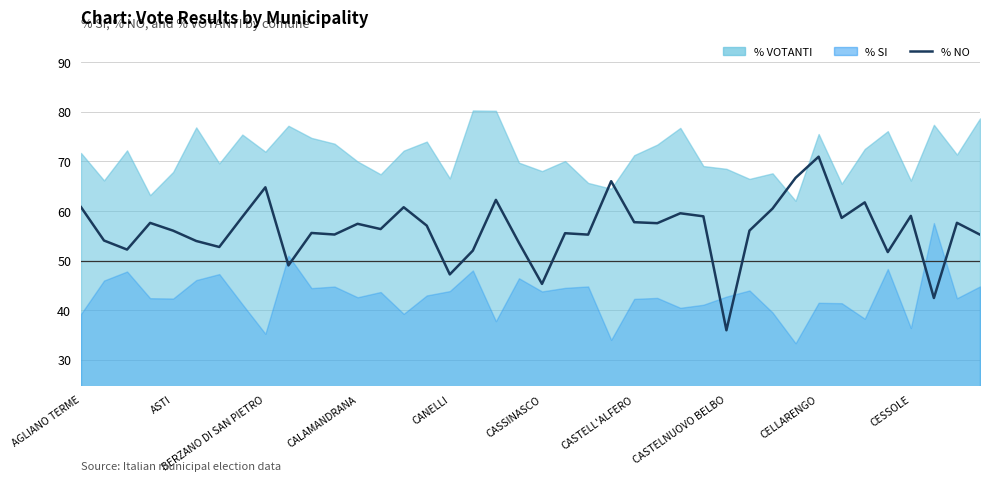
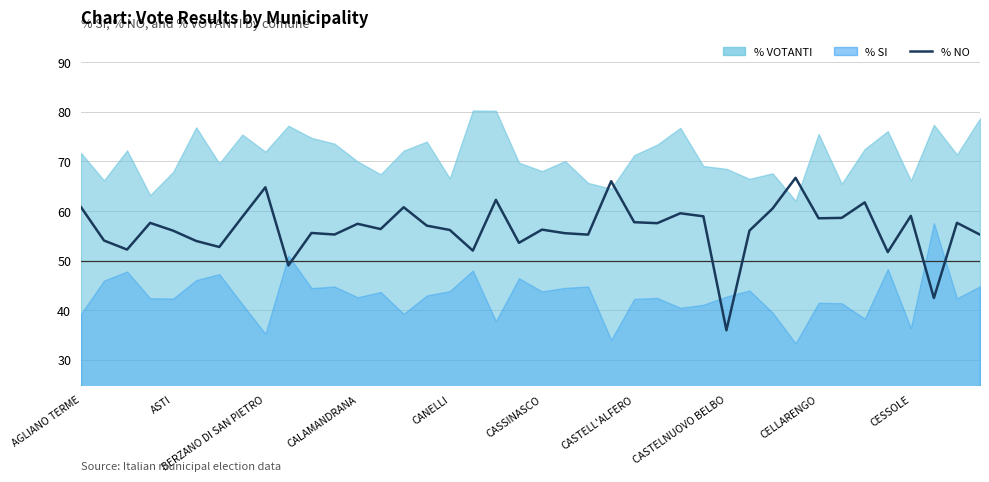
% NO, CANELLI: 47 -> 56
% NO, CASSINASCO: 45 -> 56
% NO, CELLARENGO: 71 -> 59
